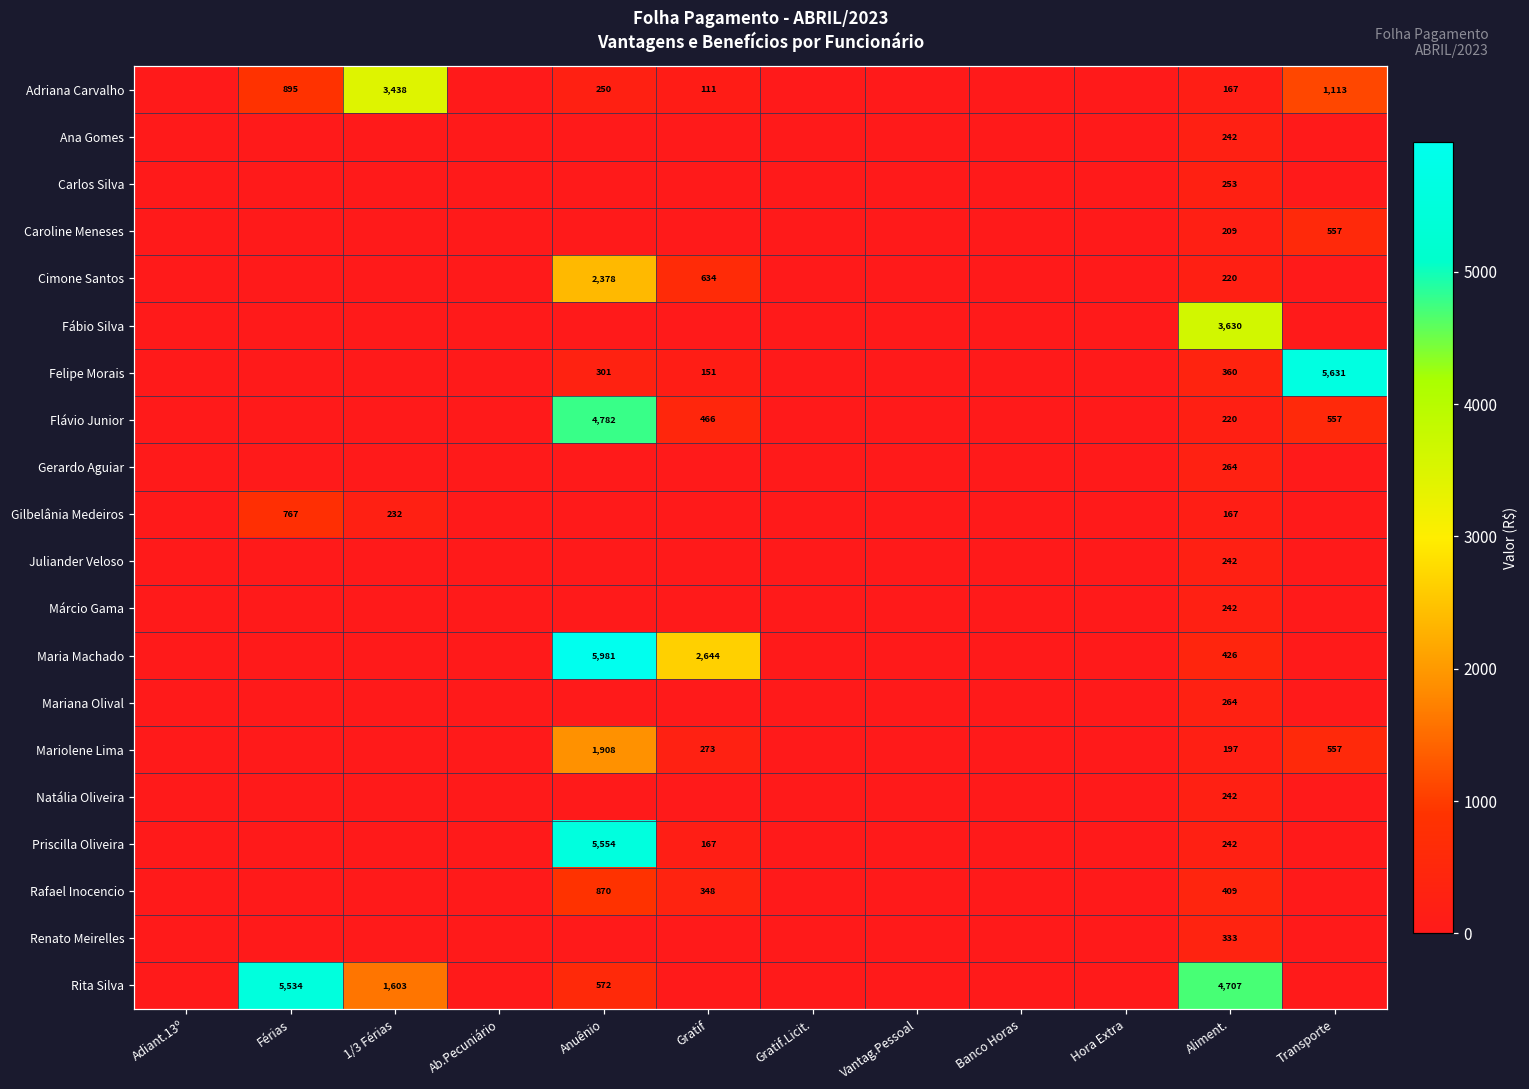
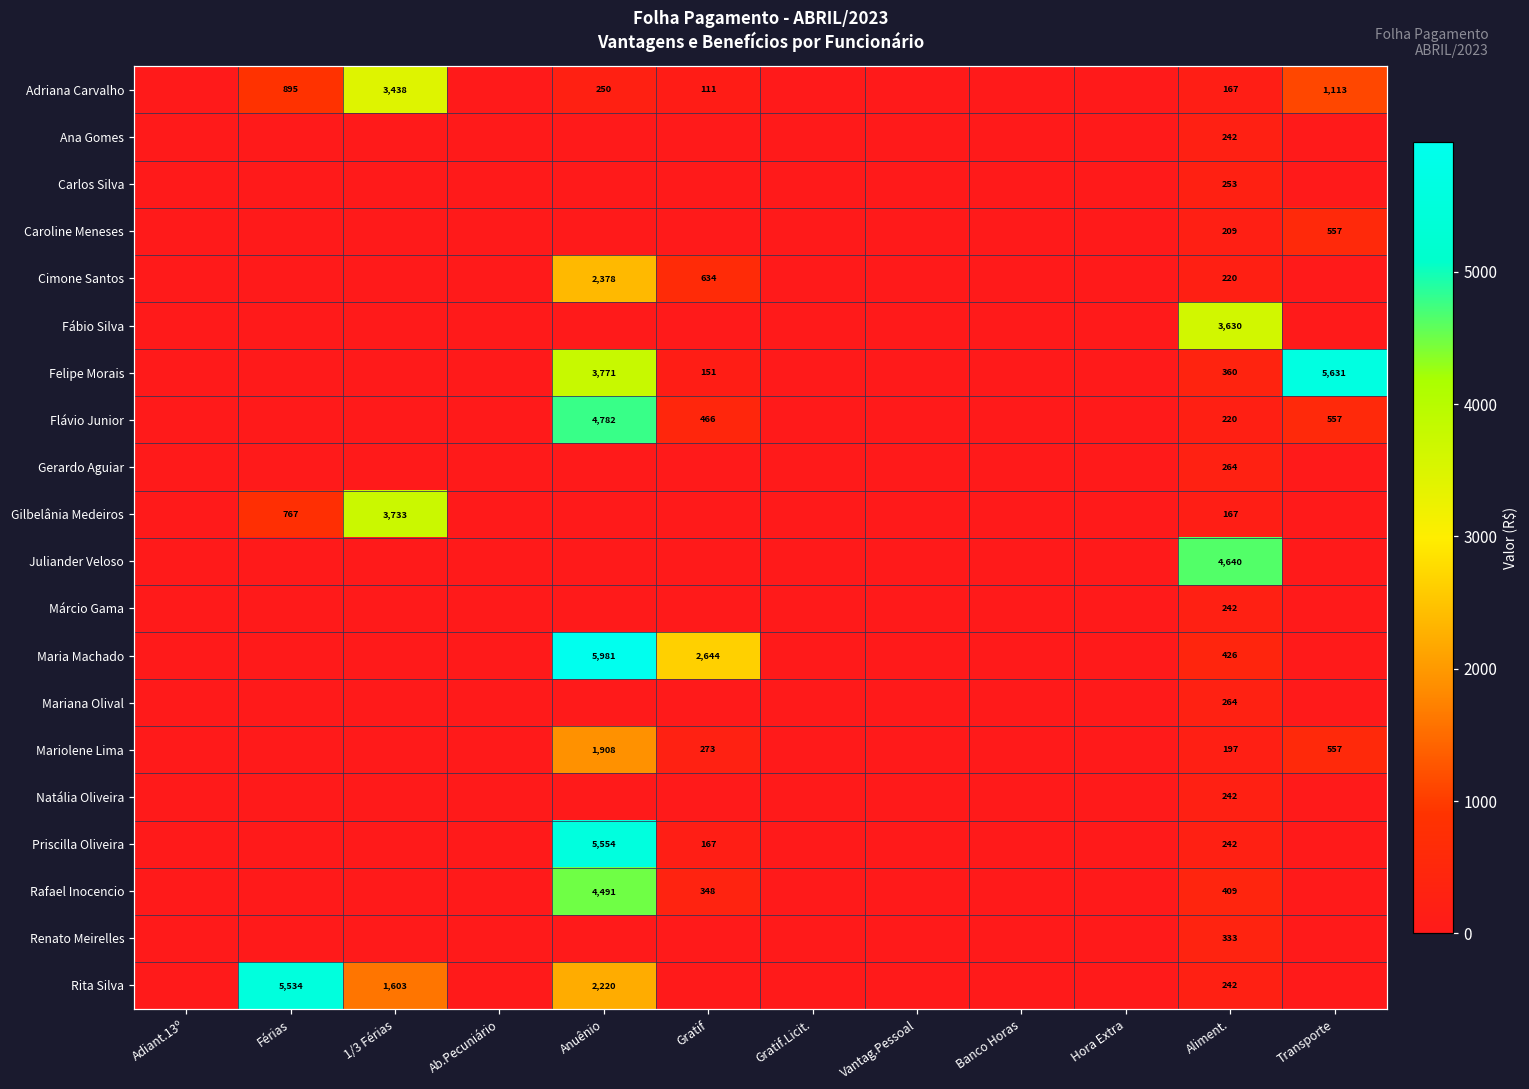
Felipe Morais, Anuênio: 301 -> 3,771
Gilbelânia Medeiros, 1/3 Férias: 232 -> 3,733
Juliander Veloso, Aliment.: 242 -> 4,640
Rafael Inocencio, Anuênio: 870 -> 4,491
Rita Silva, Anuênio: 572 -> 2,220
Rita Silva, Aliment.: 4,707 -> 242
